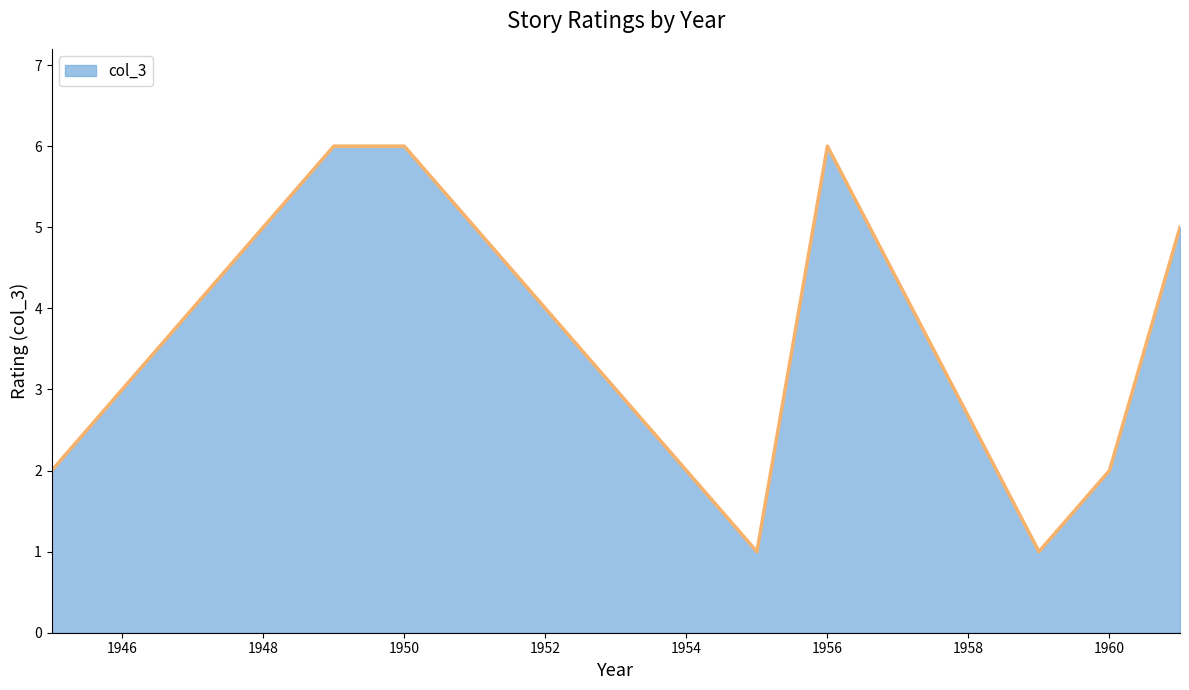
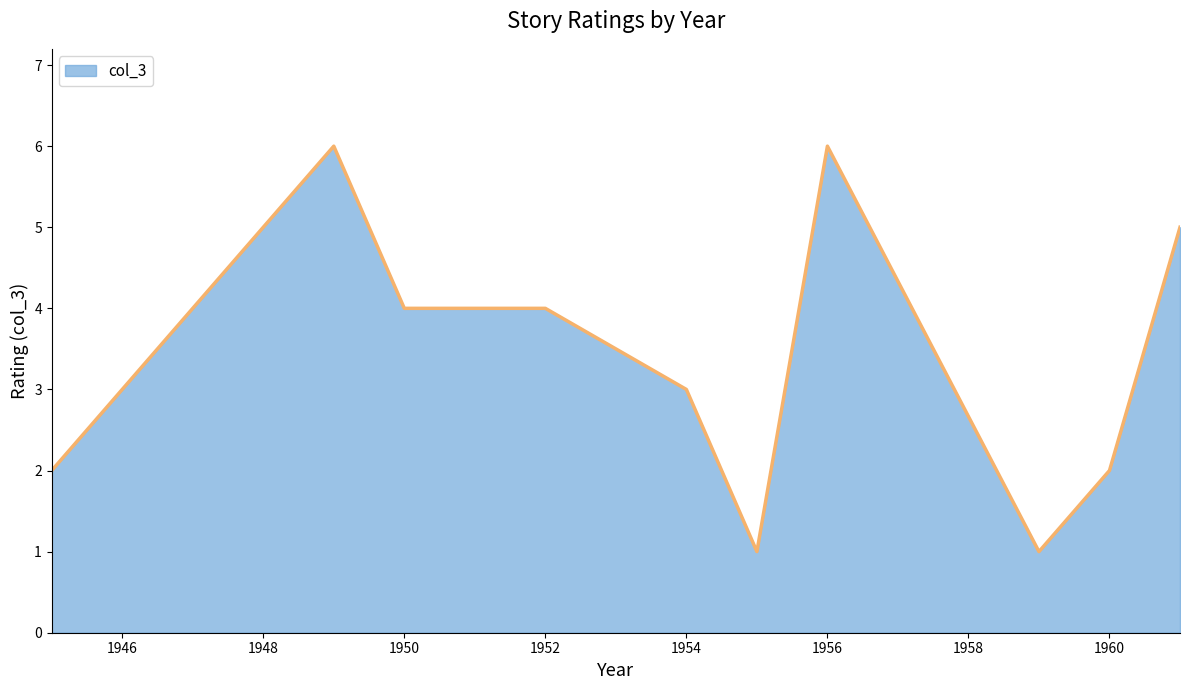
1950: 6 -> 4
1954: 2 -> 3
